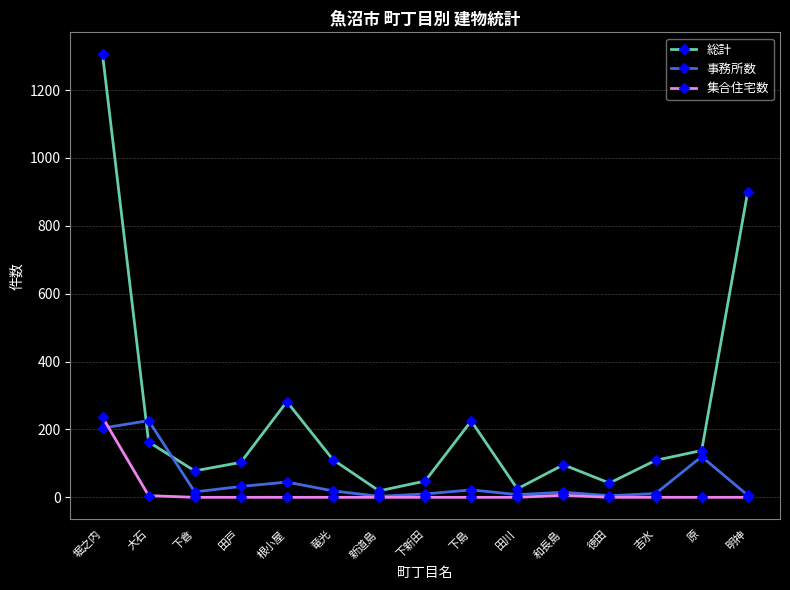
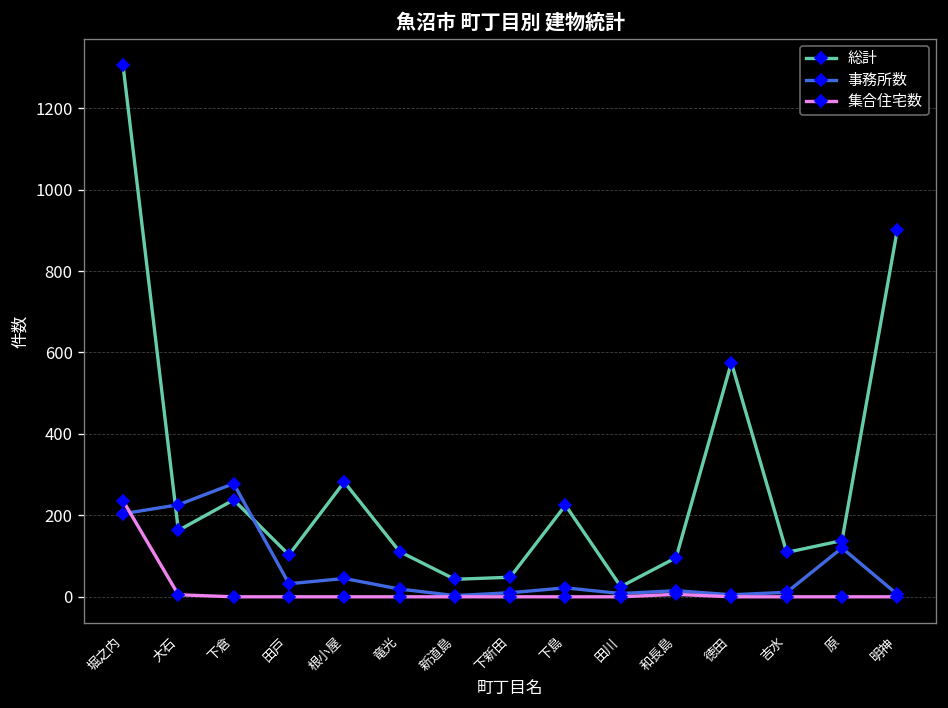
総計, 下倉: 80 -> 240
事務所数, 下倉: 20 -> 280
総計, 新道島: 20 -> 40
総計, 徳田: 40 -> 580
